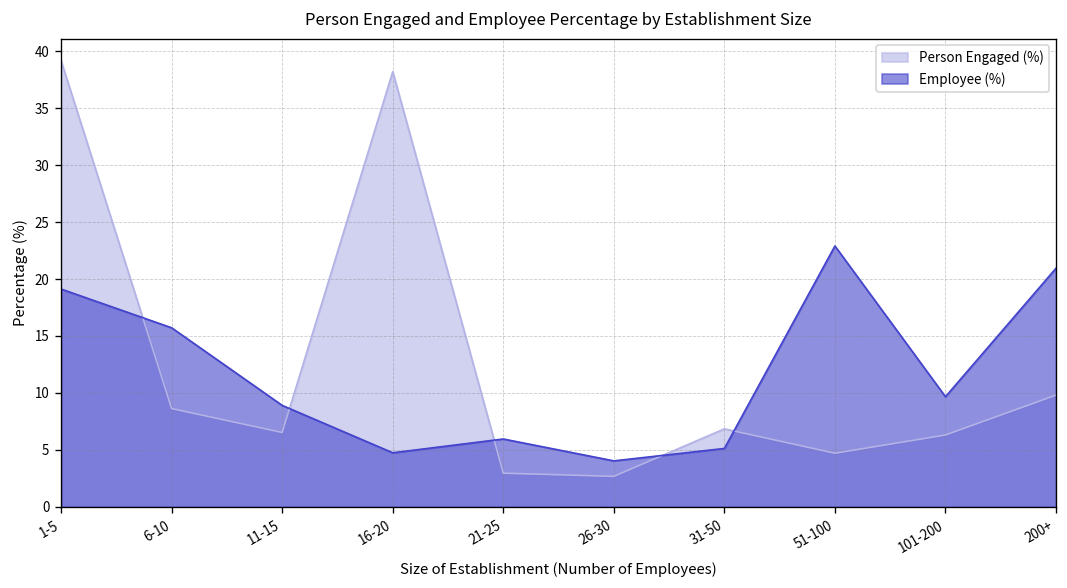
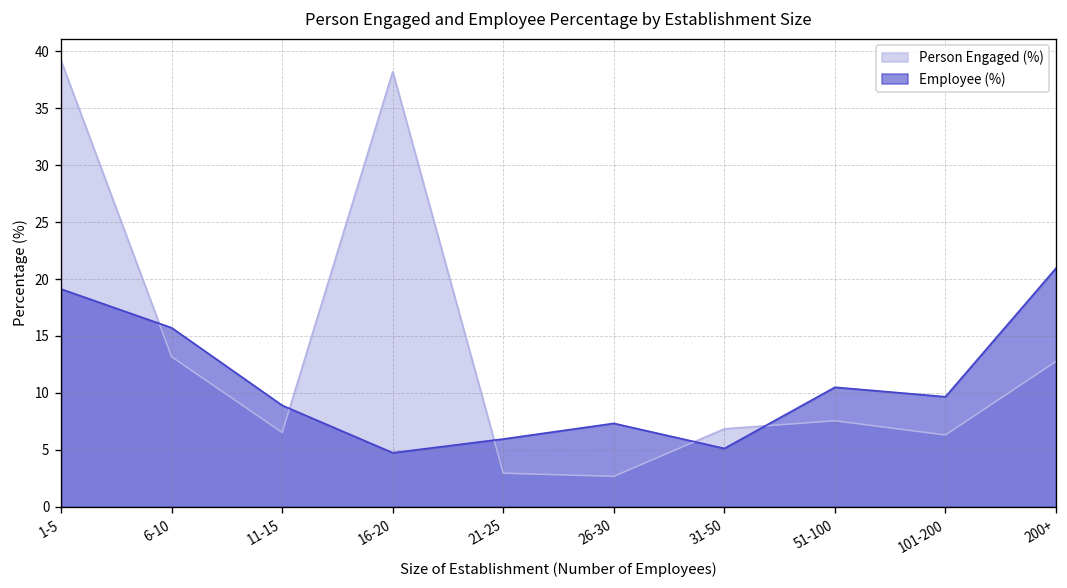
Person Engaged (%), 6-10: 9 -> 13
Employee (%), 26-30: 4 -> 7
Person Engaged (%), 51-100: 5 -> 8
Employee (%), 51-100: 23 -> 11
Person Engaged (%), 200+: 10 -> 13
